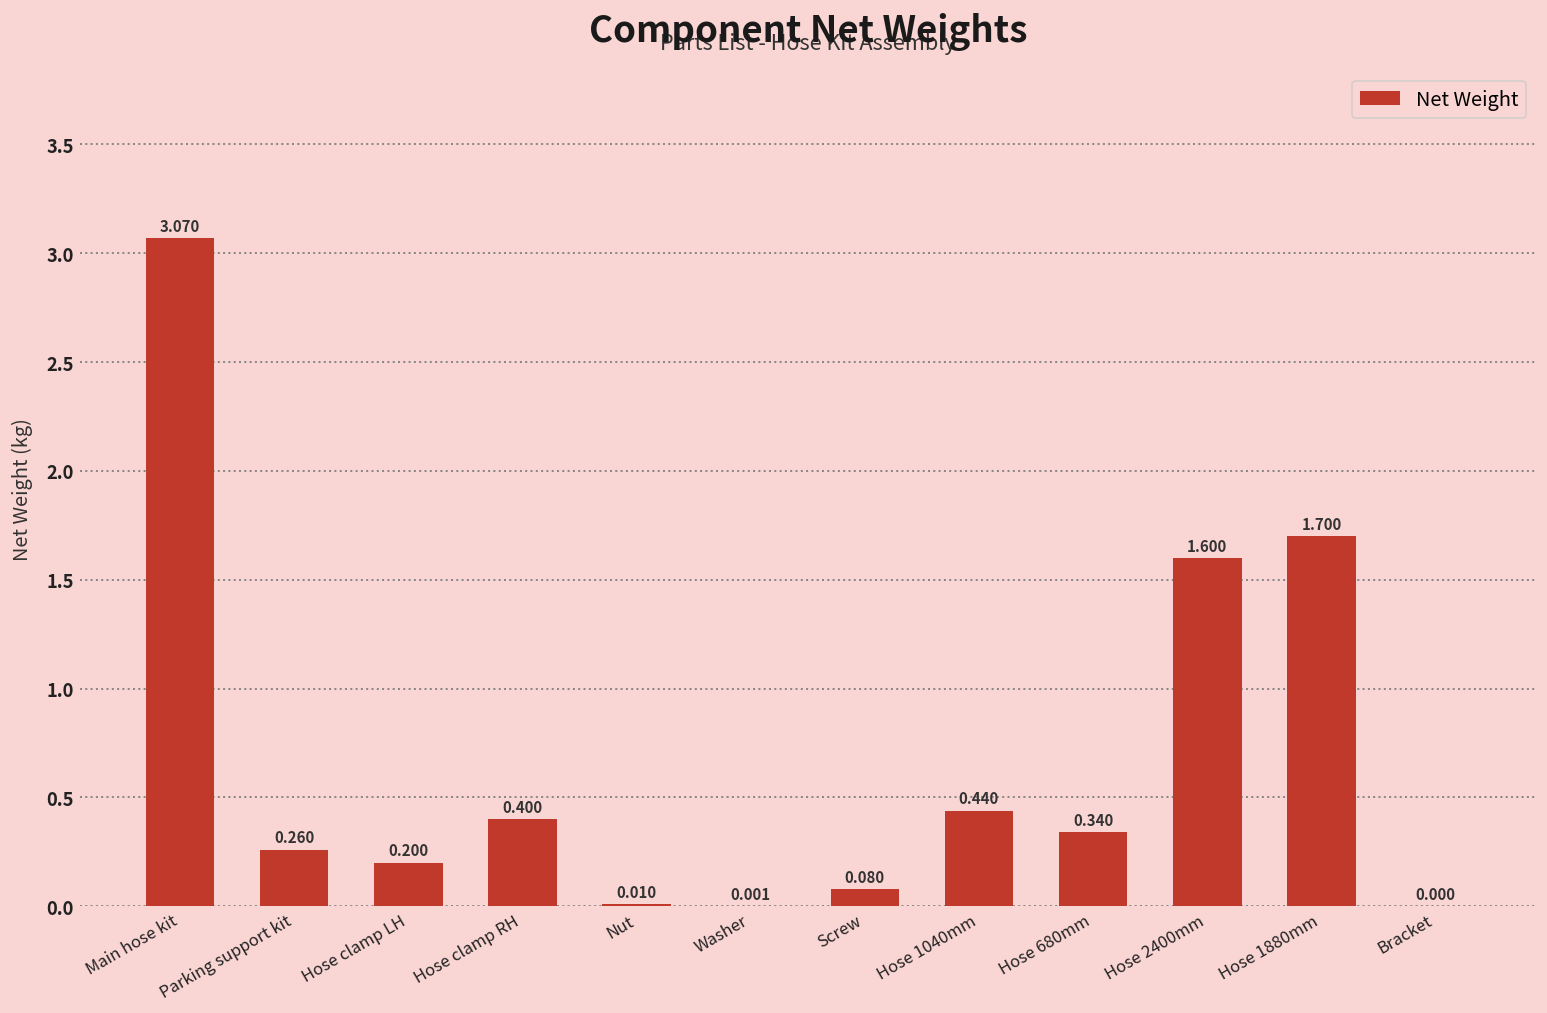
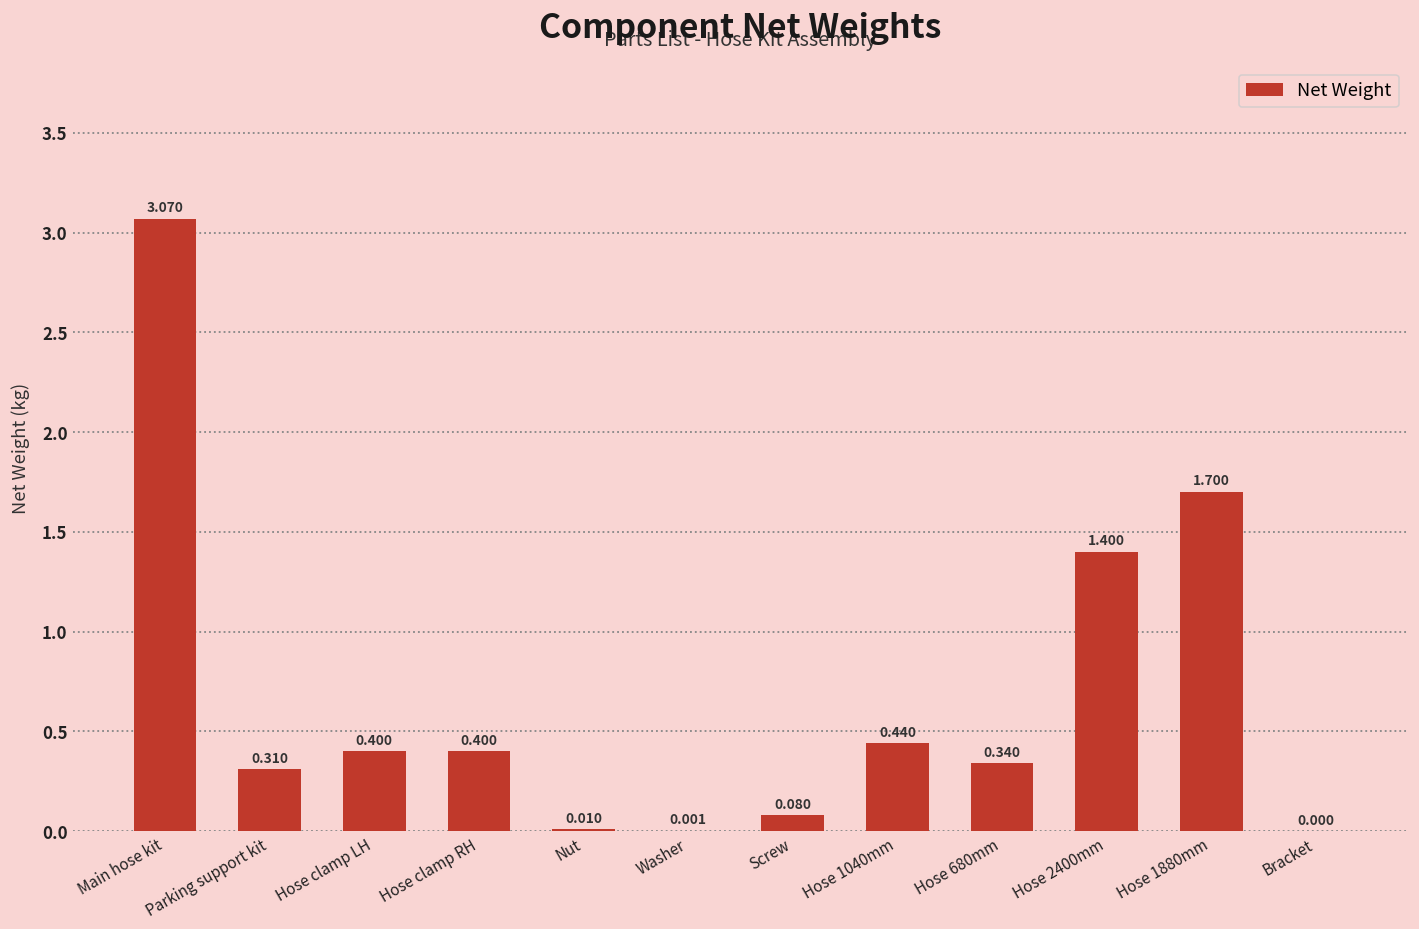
Parking support kit: 0.260 -> 0.310
Hose clamp LH: 0.200 -> 0.400
Hose 2400mm: 1.600 -> 1.400
